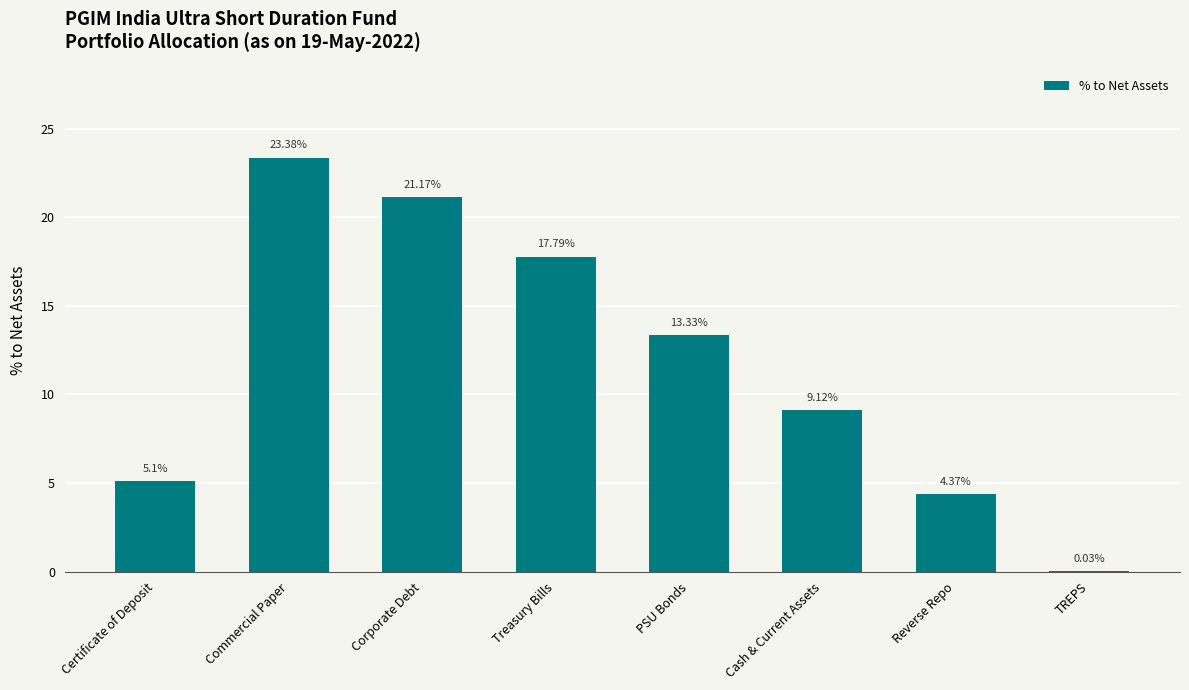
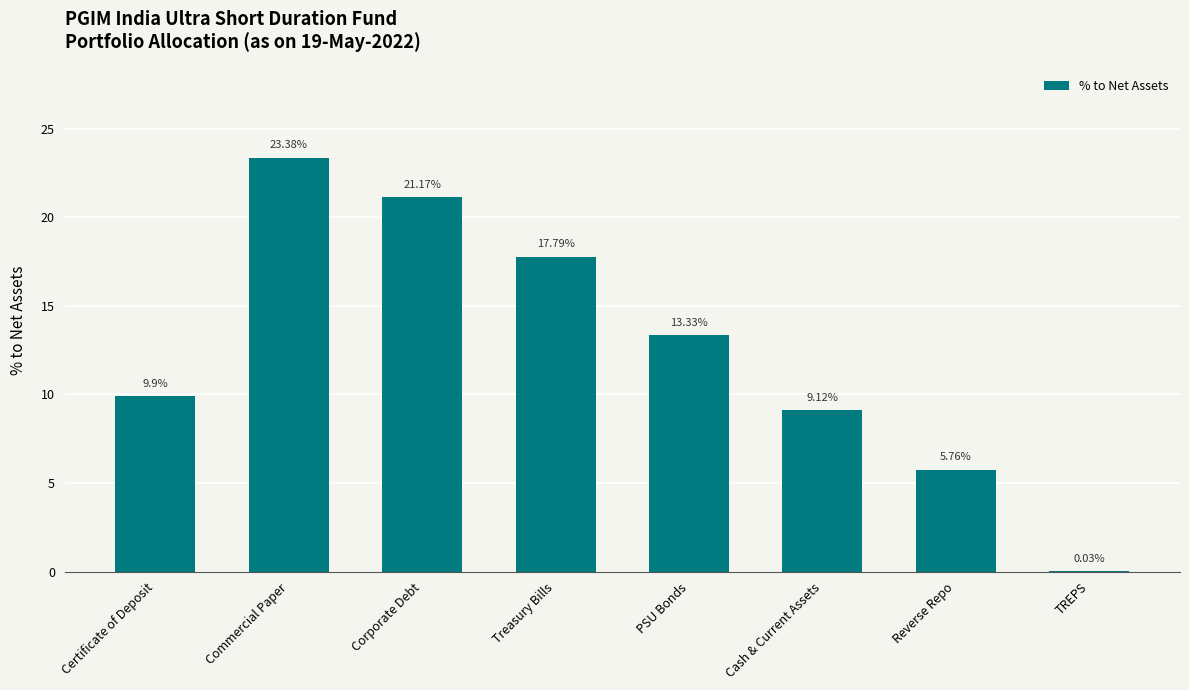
Certificate of Deposit: 5.1% -> 9.9%
Reverse Repo: 4.37% -> 5.76%
